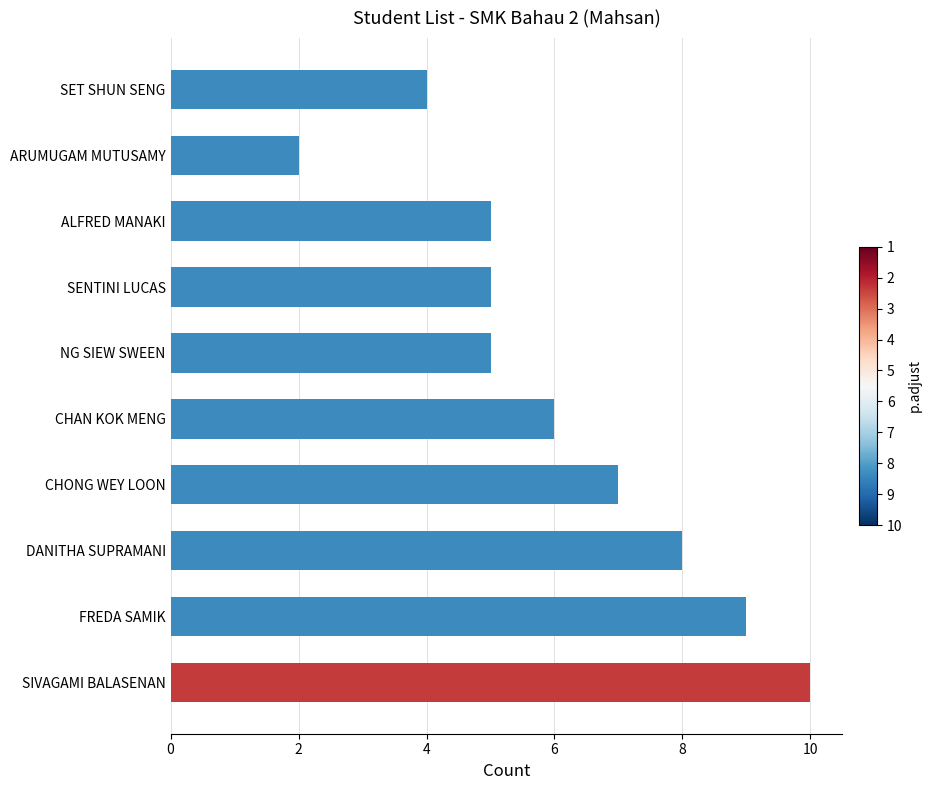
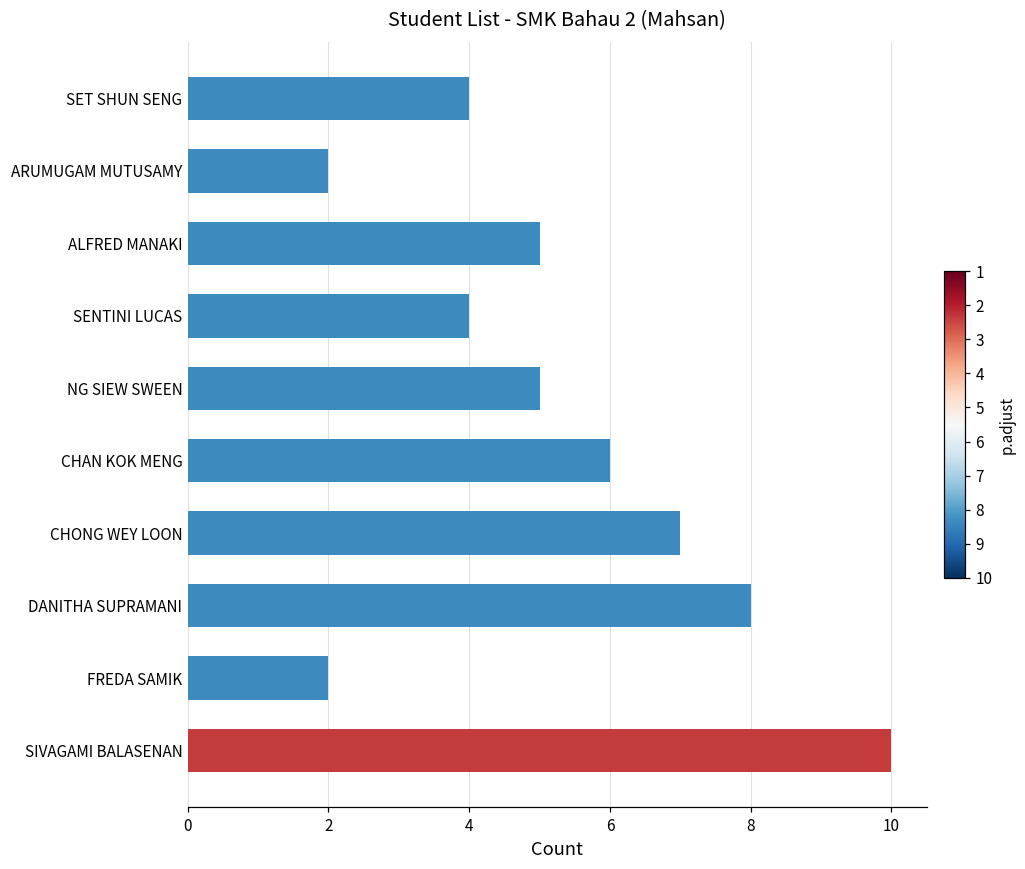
SENTINI LUCAS: 5 -> 4
FREDA SAMIK: 9 -> 2
